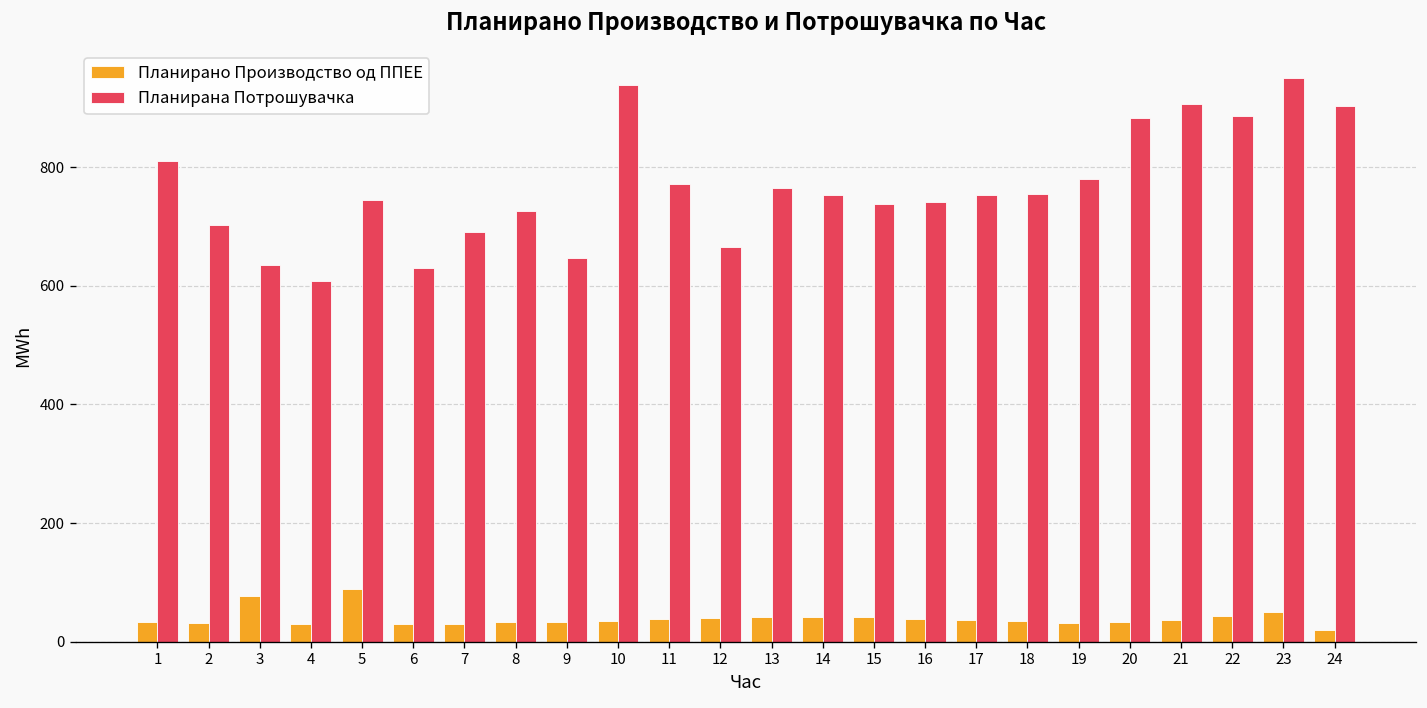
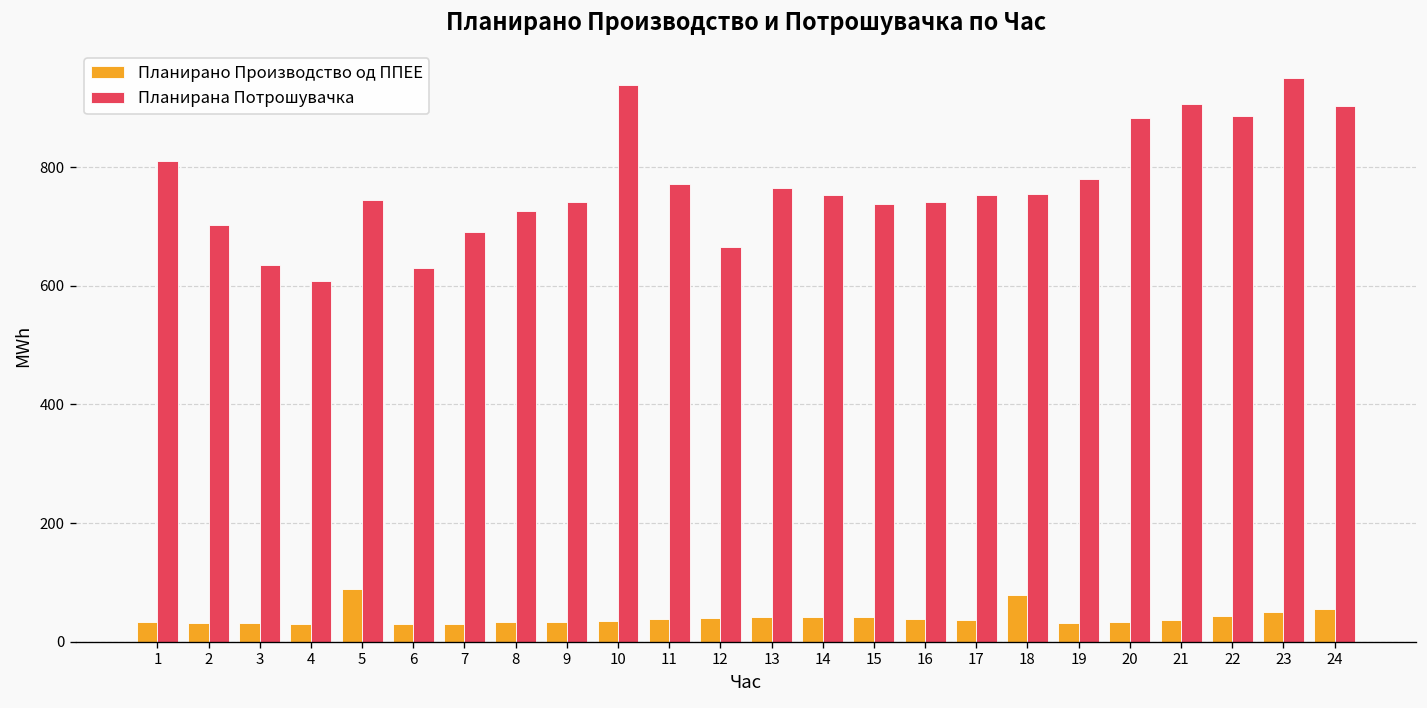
Планирано Производство од ППЕЕ, 3: 80 -> 30
Планирана Потрошувачка, 9: 650 -> 740
Планирано Производство од ППЕЕ, 18: 30 -> 80
Планирано Производство од ППЕЕ, 24: 20 -> 60
